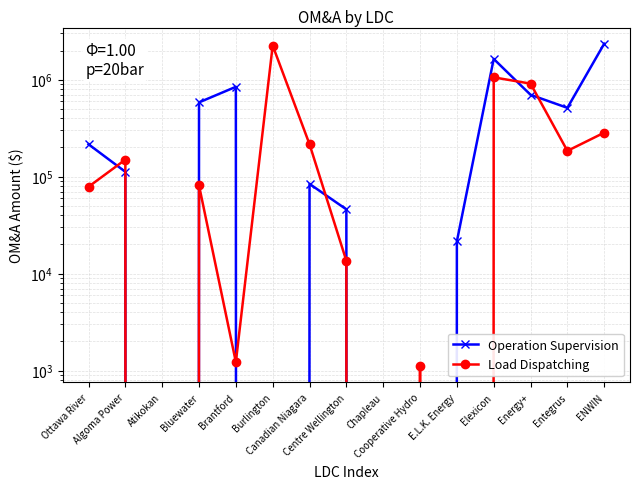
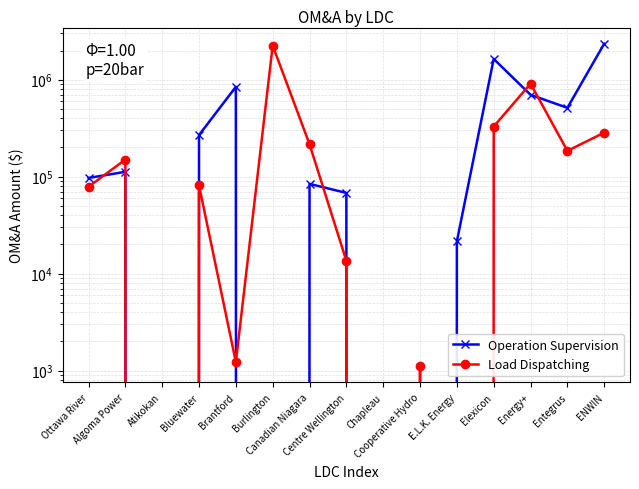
Operation Supervision, Ottawa River: 220000 -> 100000
Operation Supervision, Bluewater: 600000 -> 270000
Operation Supervision, Centre Wellington: 50000 -> 70000
Load Dispatching, Elexicon: 1100000 -> 330000
